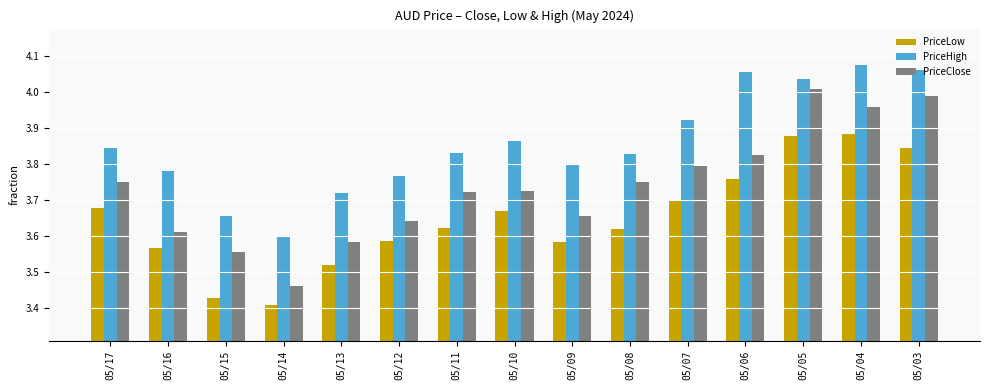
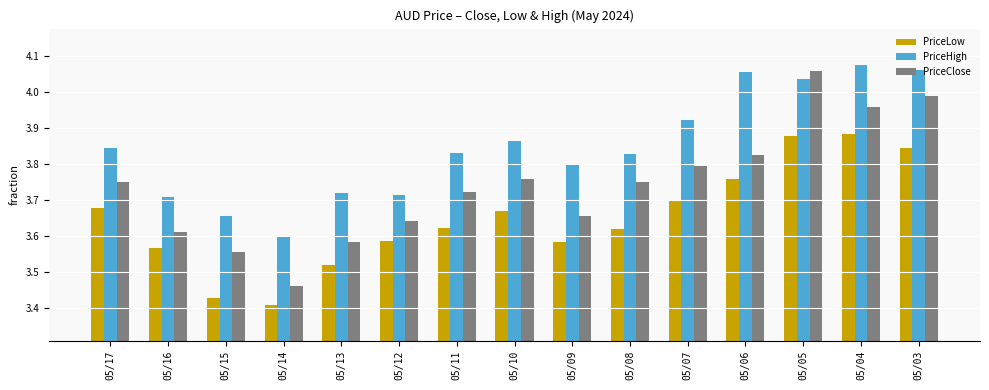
PriceHigh, 05/16: 3.78 -> 3.71
PriceHigh, 05/12: 3.77 -> 3.71
PriceClose, 05/10: 3.73 -> 3.76
PriceClose, 05/05: 4.01 -> 4.06
